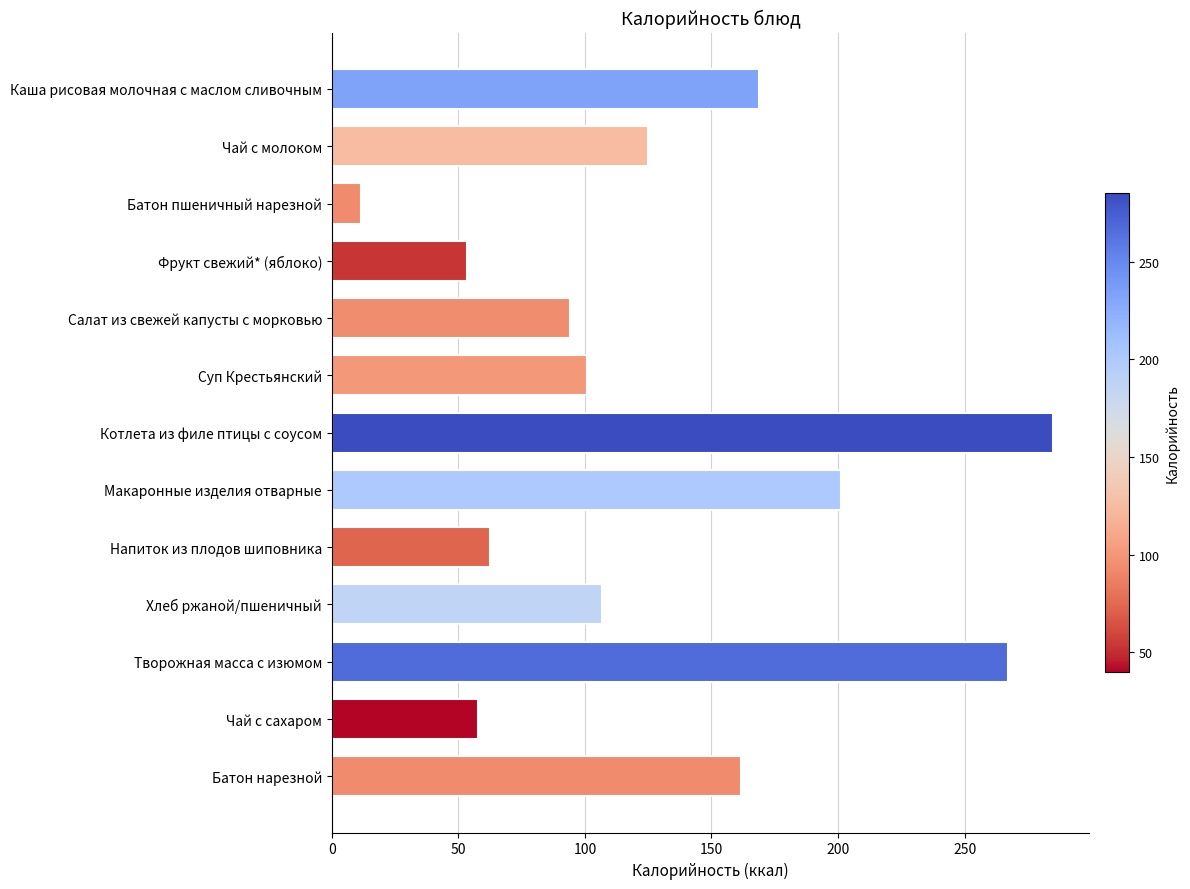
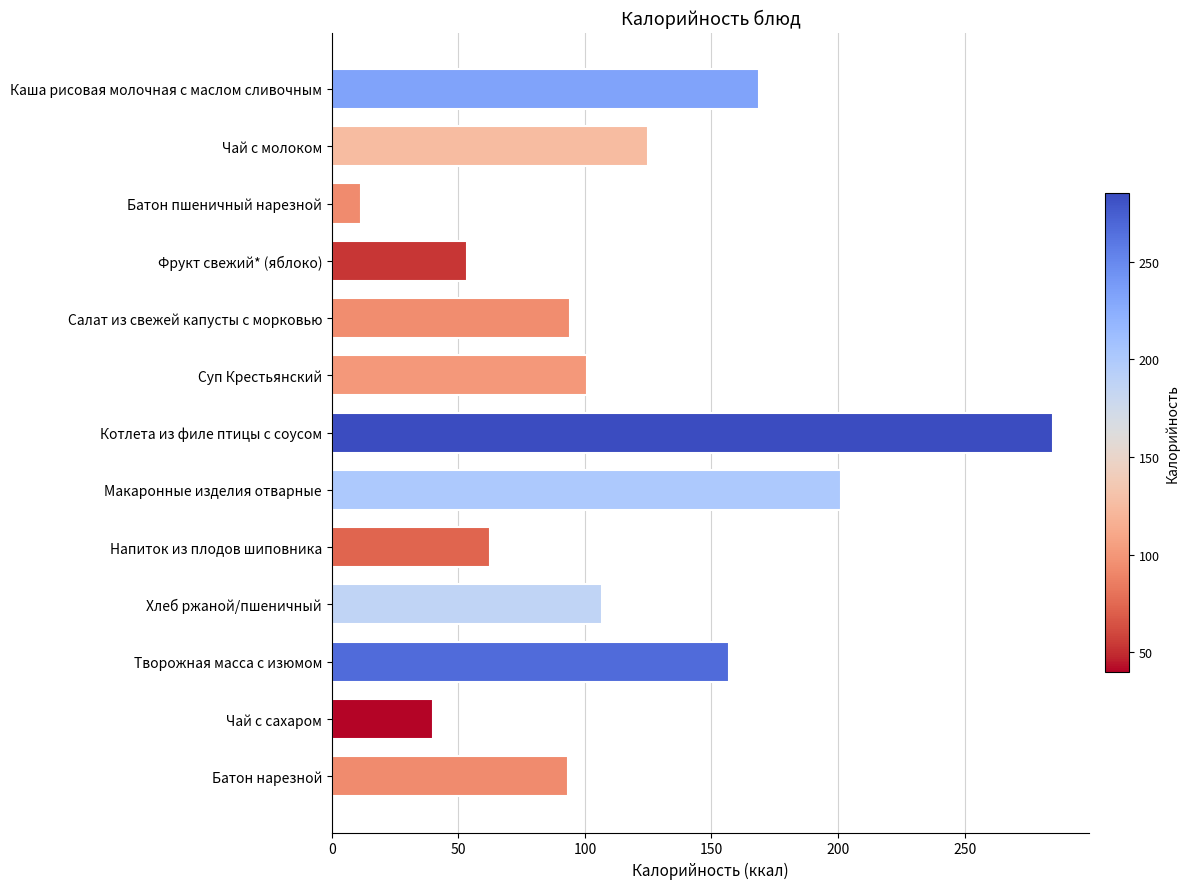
Творожная масса с изюмом: 267 -> 157
Чай с сахаром: 58 -> 40
Батон нарезной: 162 -> 94
